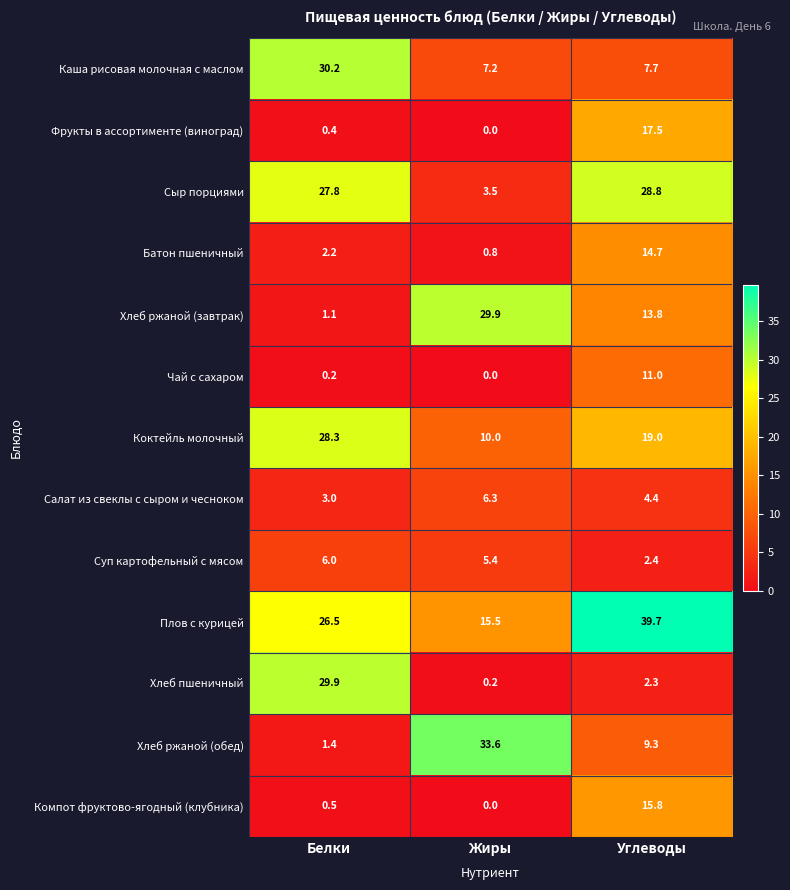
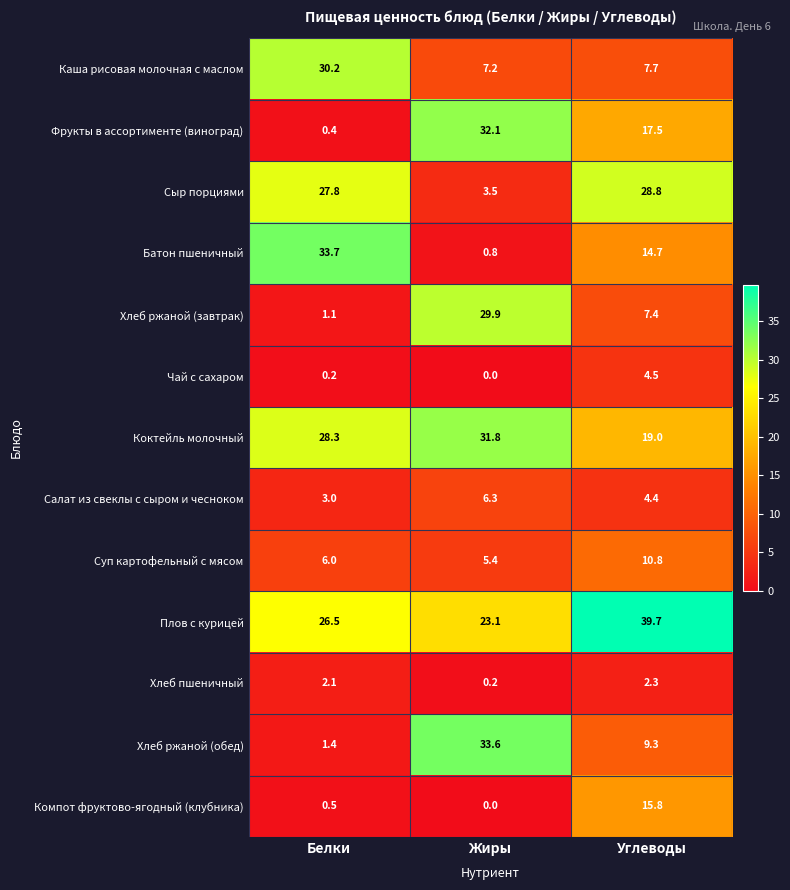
Фрукты в ассортименте (виноград), Жиры: 0.0 -> 32.1
Батон пшеничный, Белки: 2.2 -> 33.7
Хлеб ржаной (завтрак), Углеводы: 13.8 -> 7.4
Чай с сахаром, Углеводы: 11.0 -> 4.5
Коктейль молочный, Жиры: 10.0 -> 31.8
Суп картофельный с мясом, Углеводы: 2.4 -> 10.8
Плов с курицей, Жиры: 15.5 -> 23.1
Хлеб пшеничный, Белки: 29.9 -> 2.1
